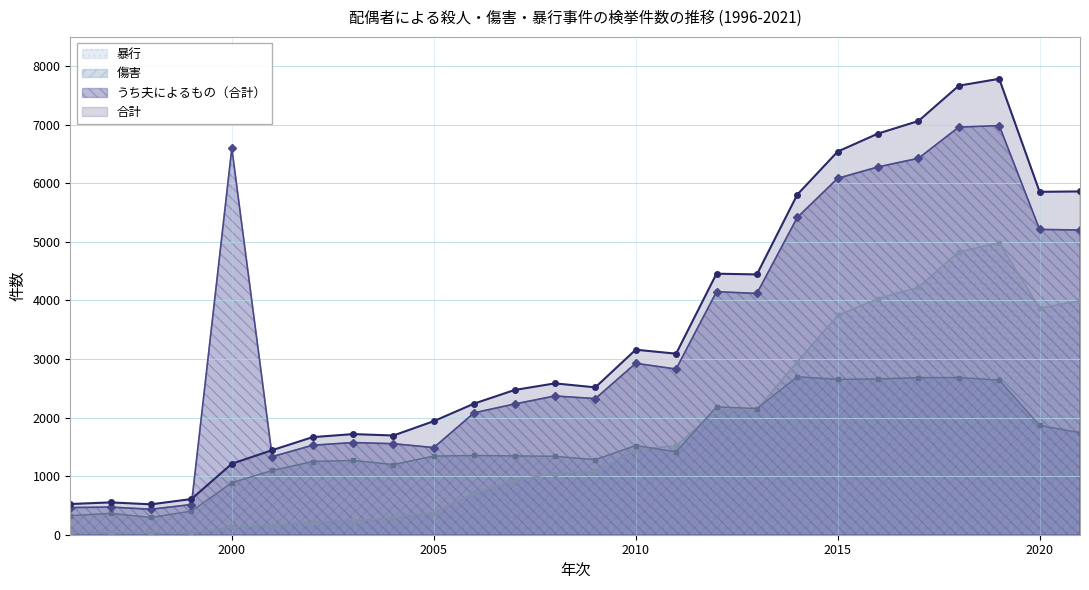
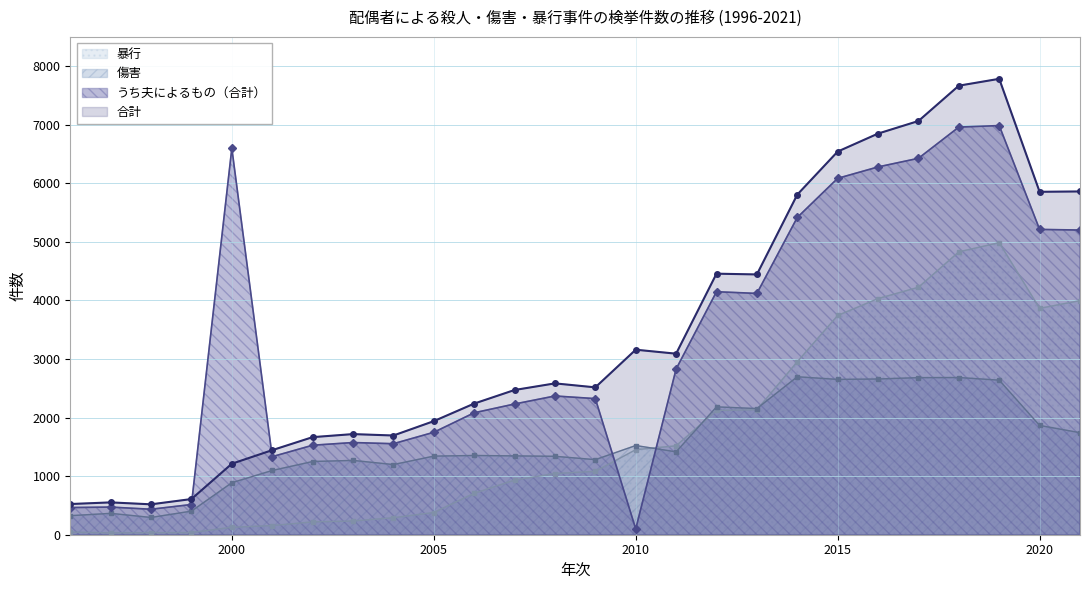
うち夫によるもの（合計）, 2005: 1500 -> 1700
うち夫によるもの（合計）, 2010: 2900 -> 100
